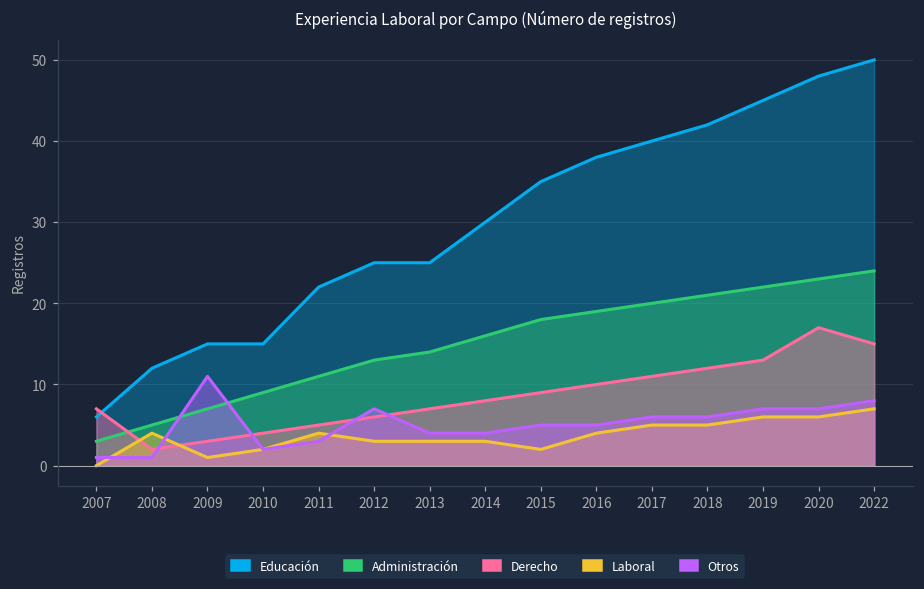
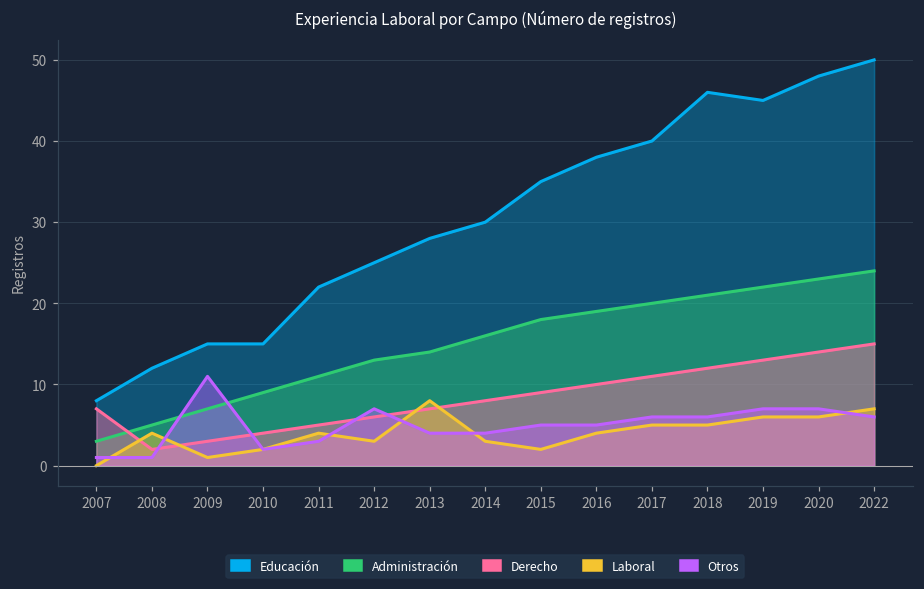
Educación, 2007: 6 -> 8
Educación, 2013: 25 -> 28
Laboral, 2013: 3 -> 8
Educación, 2018: 42 -> 46
Derecho, 2020: 17 -> 14
Otros, 2022: 8 -> 6
